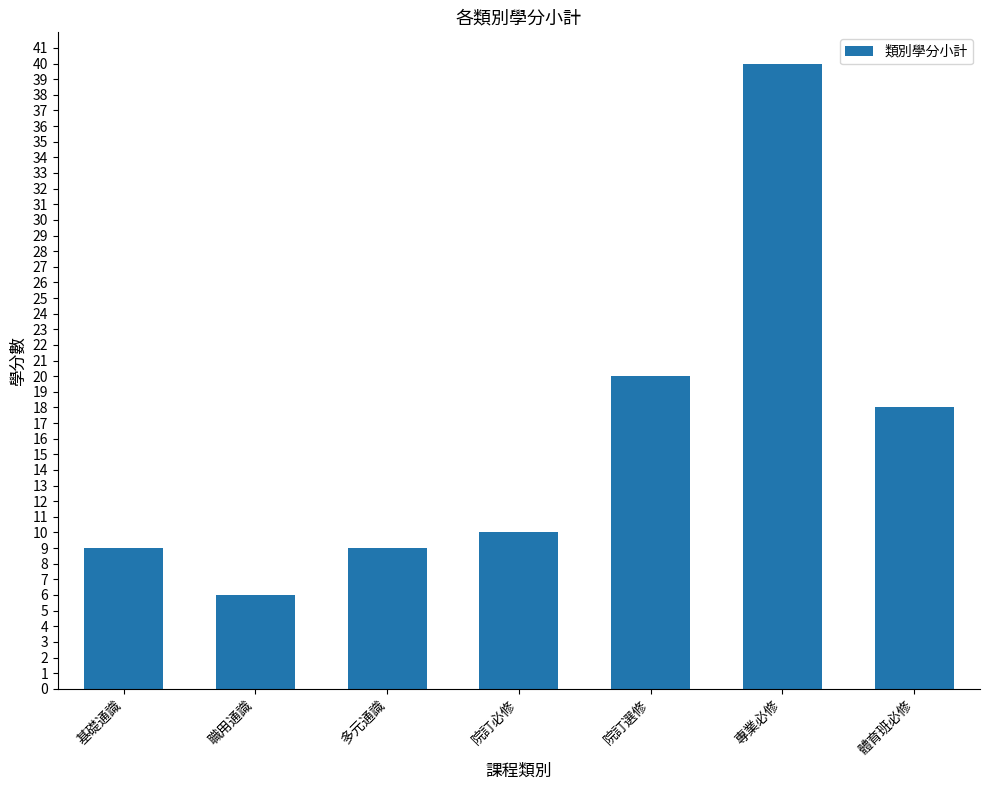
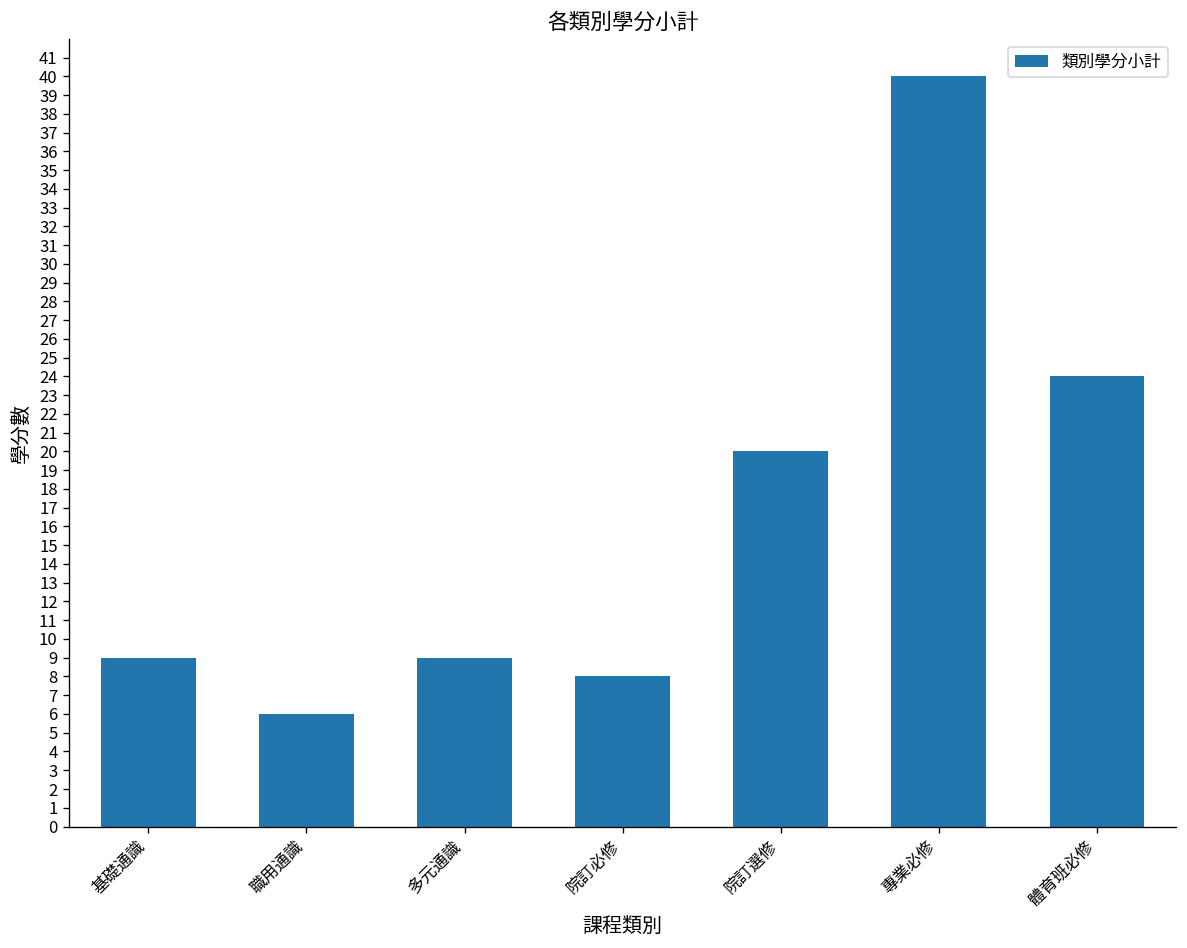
院訂必修: 10 -> 8
體育班必修: 18 -> 24
